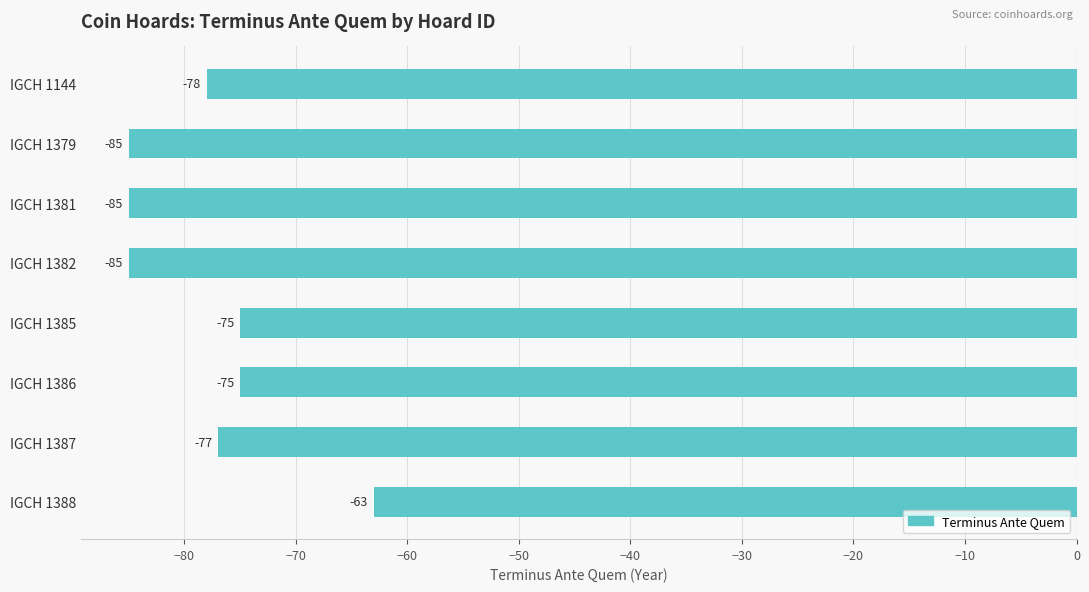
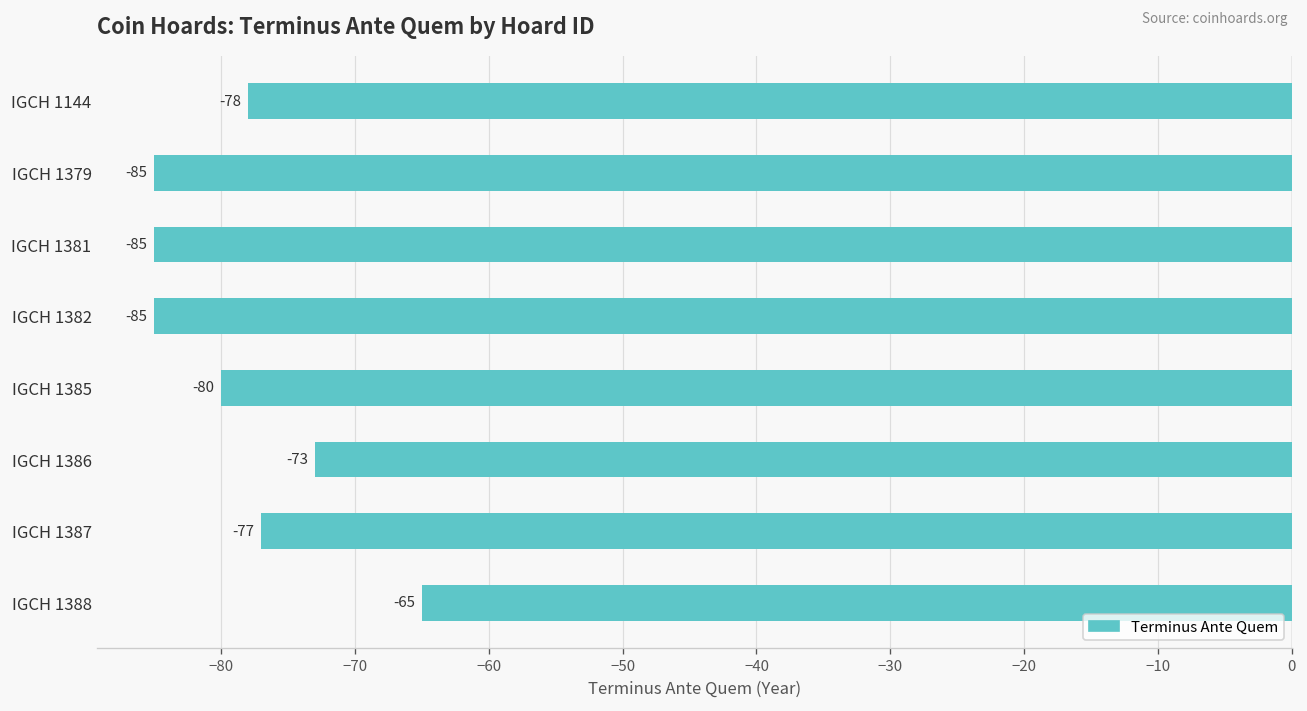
IGCH 1385: -75 -> -80
IGCH 1386: -75 -> -73
IGCH 1388: -63 -> -65
